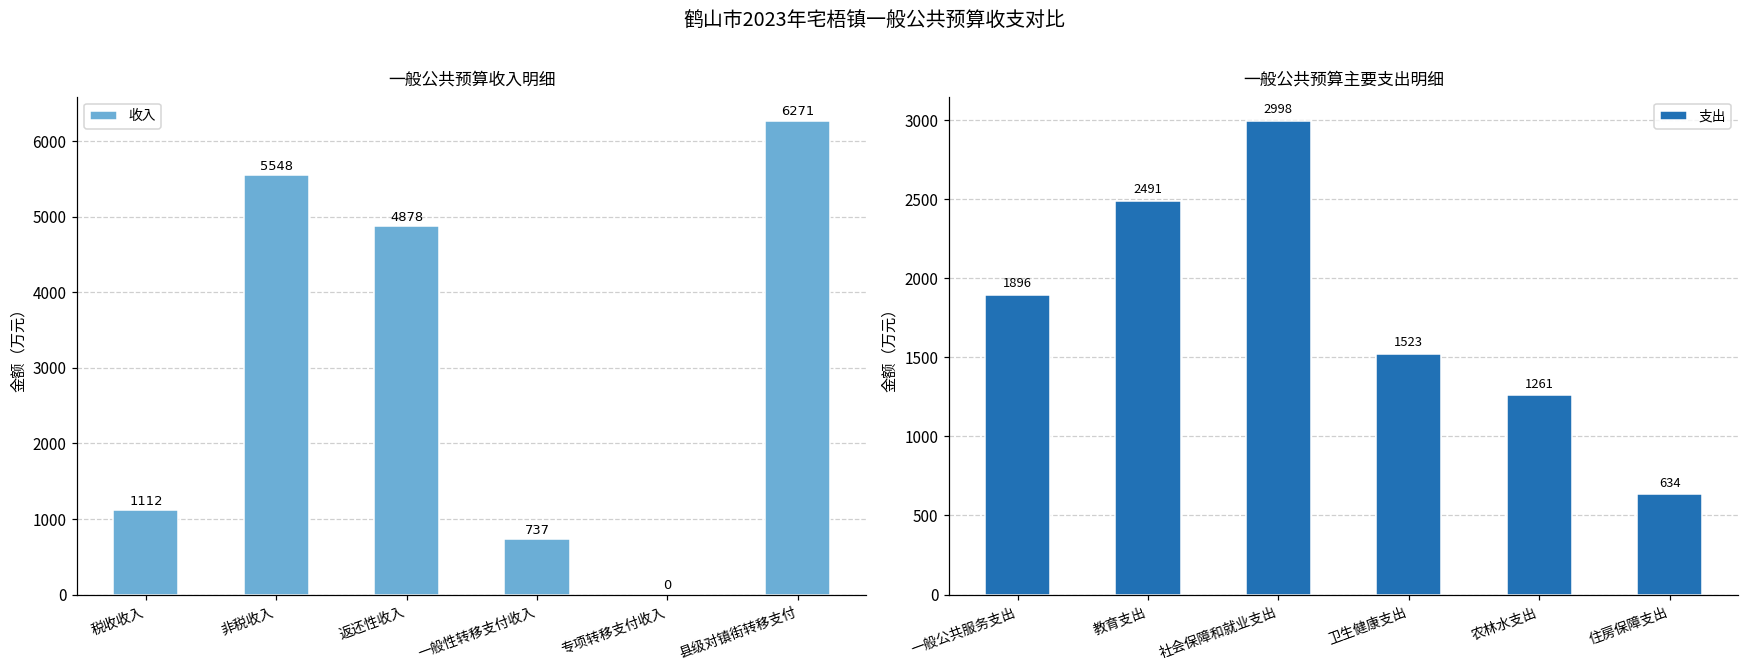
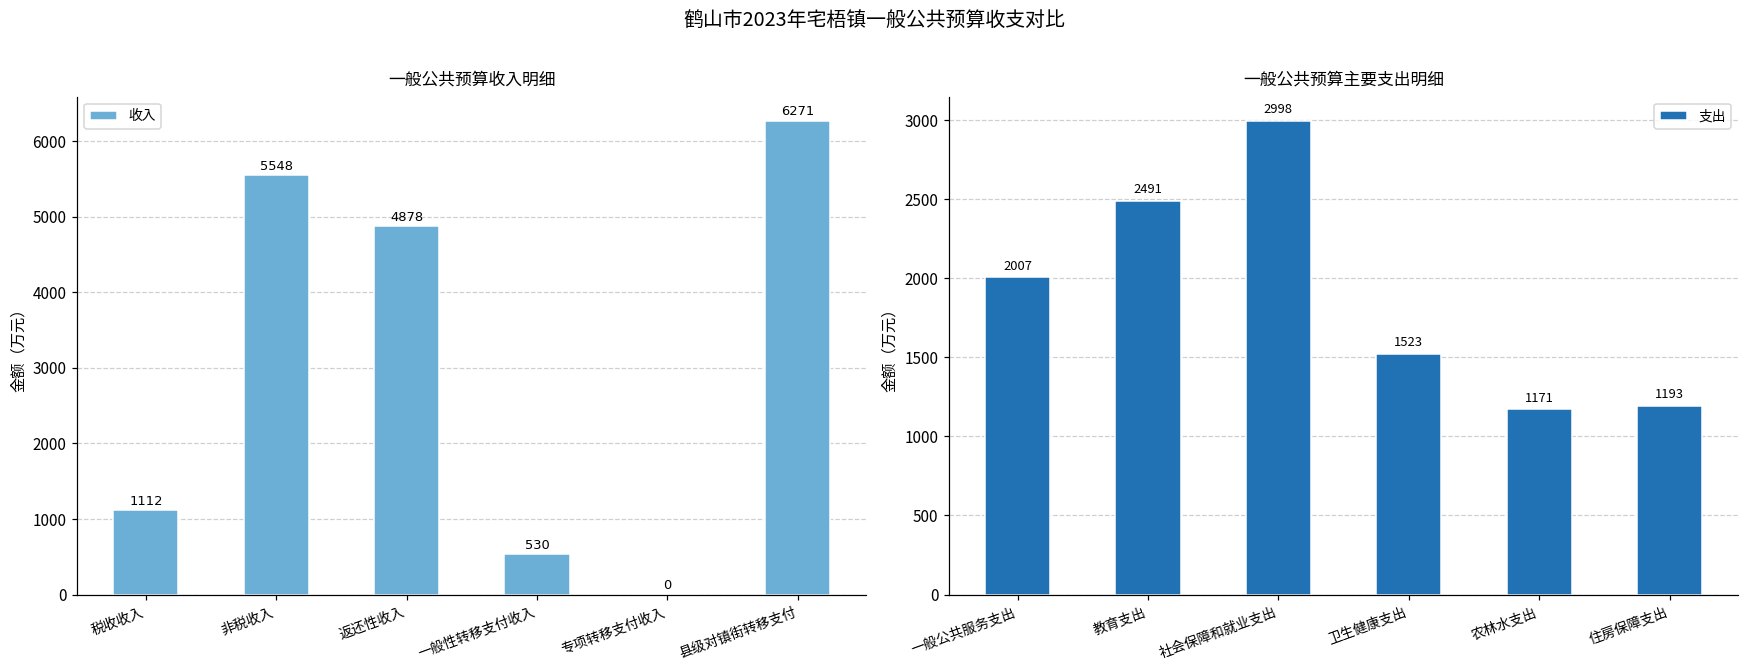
一般公共预算收入明细, 一般性转移支付收入: 737 -> 530
一般公共预算主要支出明细, 一般公共服务支出: 1896 -> 2007
一般公共预算主要支出明细, 农林水支出: 1261 -> 1171
一般公共预算主要支出明细, 住房保障支出: 634 -> 1193
